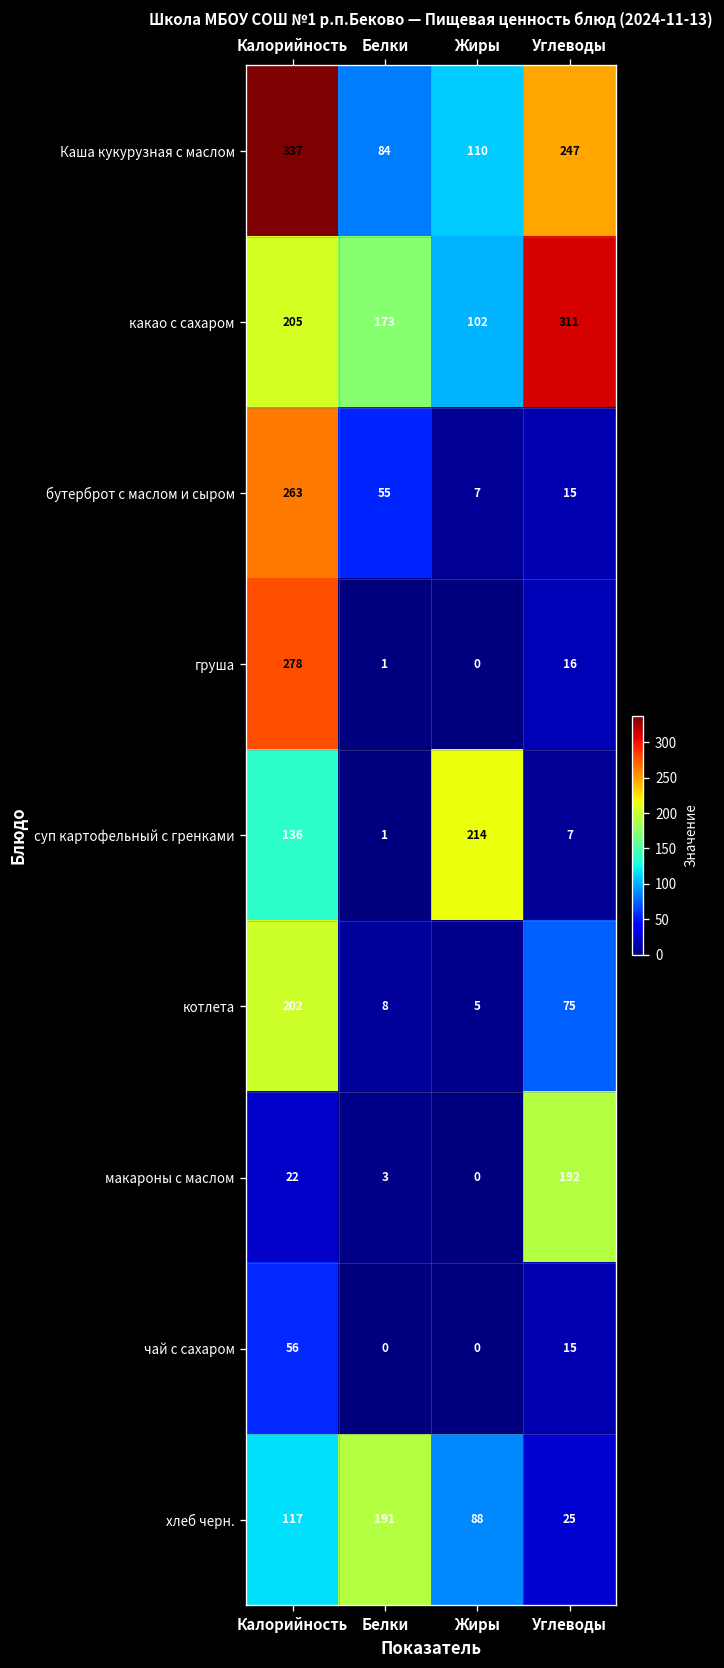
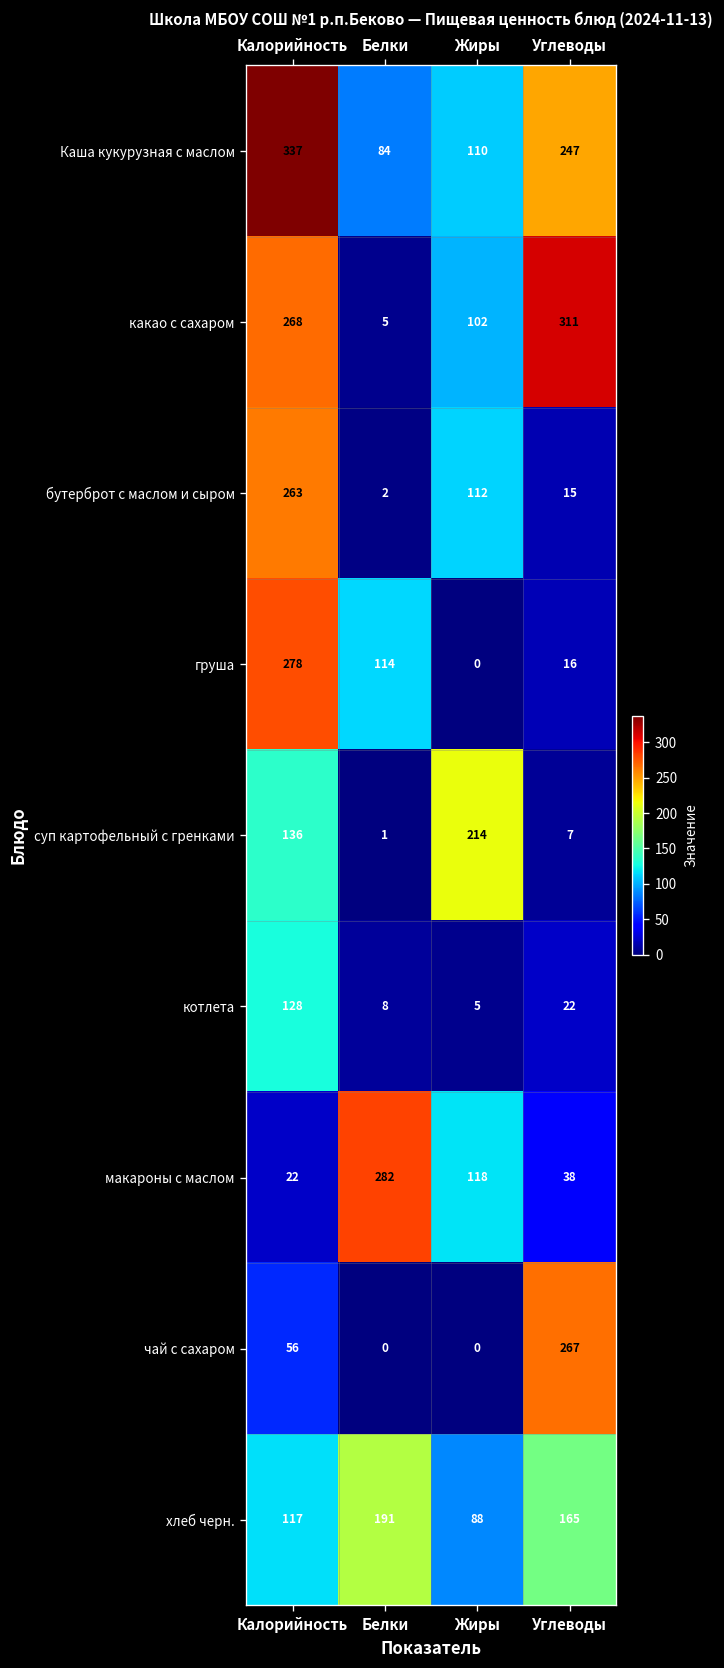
какао с сахаром, Калорийность: 205 -> 268
какао с сахаром, Белки: 173 -> 5
бутерброт с маслом и сыром, Белки: 55 -> 2
бутерброт с маслом и сыром, Жиры: 7 -> 112
груша, Белки: 1 -> 114
котлета, Калорийность: 202 -> 128
котлета, Углеводы: 75 -> 22
макароны с маслом, Белки: 3 -> 282
макароны с маслом, Жиры: 0 -> 118
макароны с маслом, Углеводы: 192 -> 38
чай с сахаром, Углеводы: 15 -> 267
хлеб черн., Углеводы: 25 -> 165
